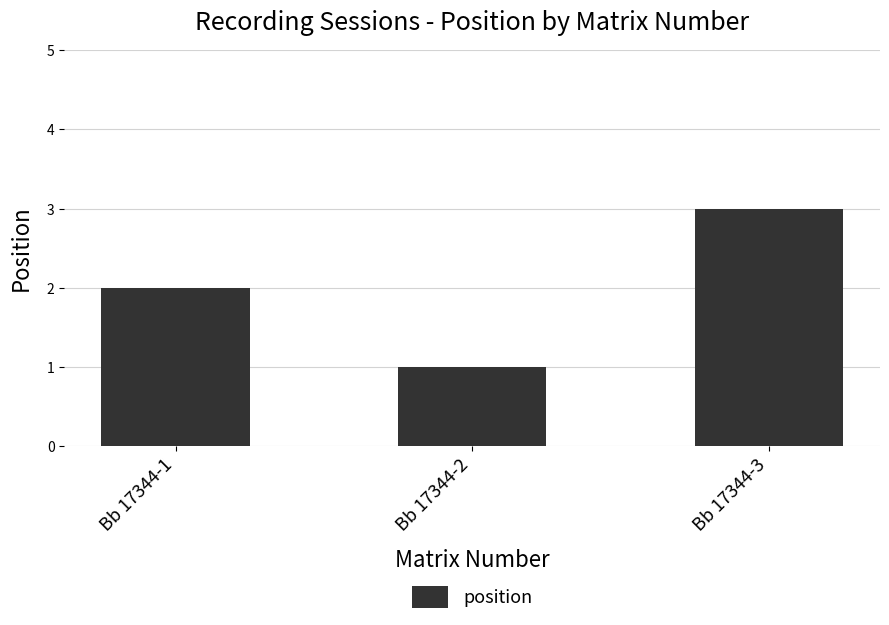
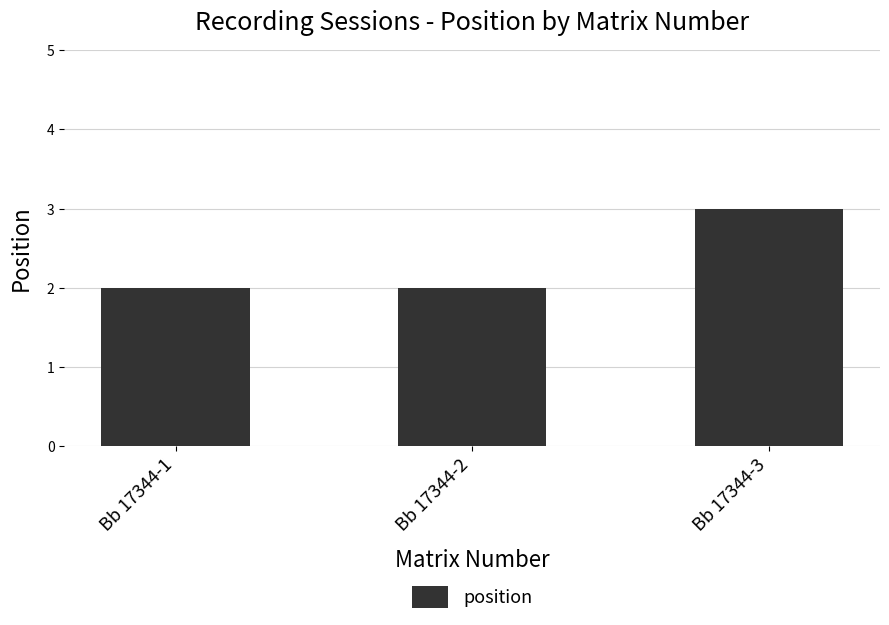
Bb 17344-2: 1 -> 2
